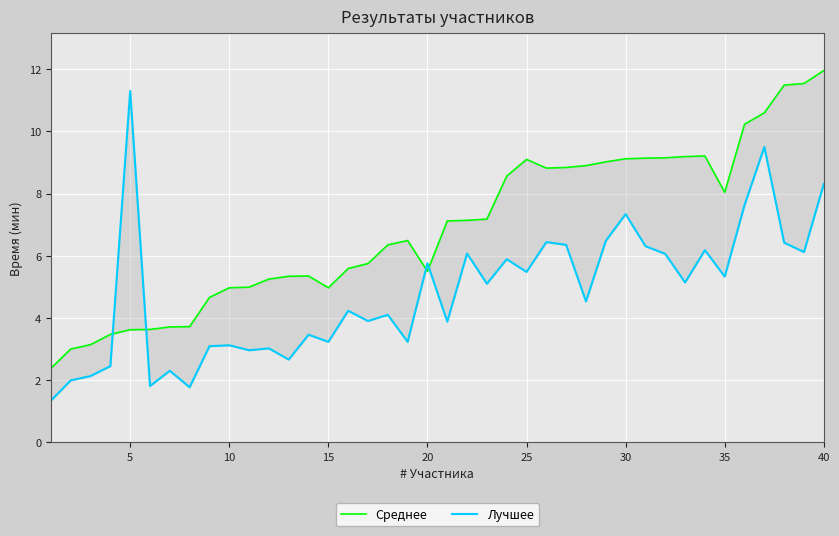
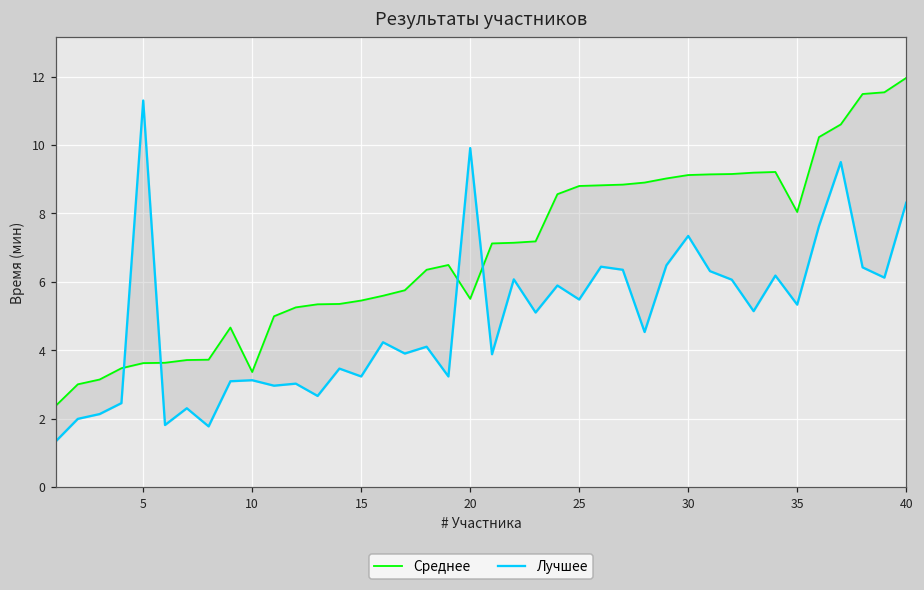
Среднее, 10: 5.0 -> 3.4
Среднее, 15: 5.0 -> 5.5
Лучшее, 20: 5.8 -> 9.9
Среднее, 25: 9.1 -> 8.8
